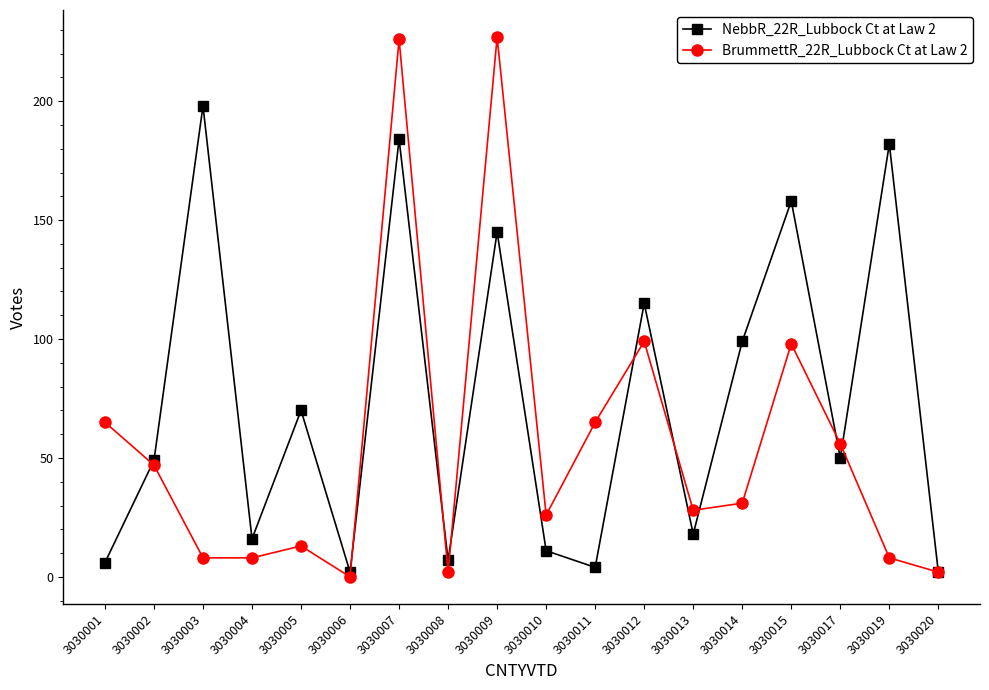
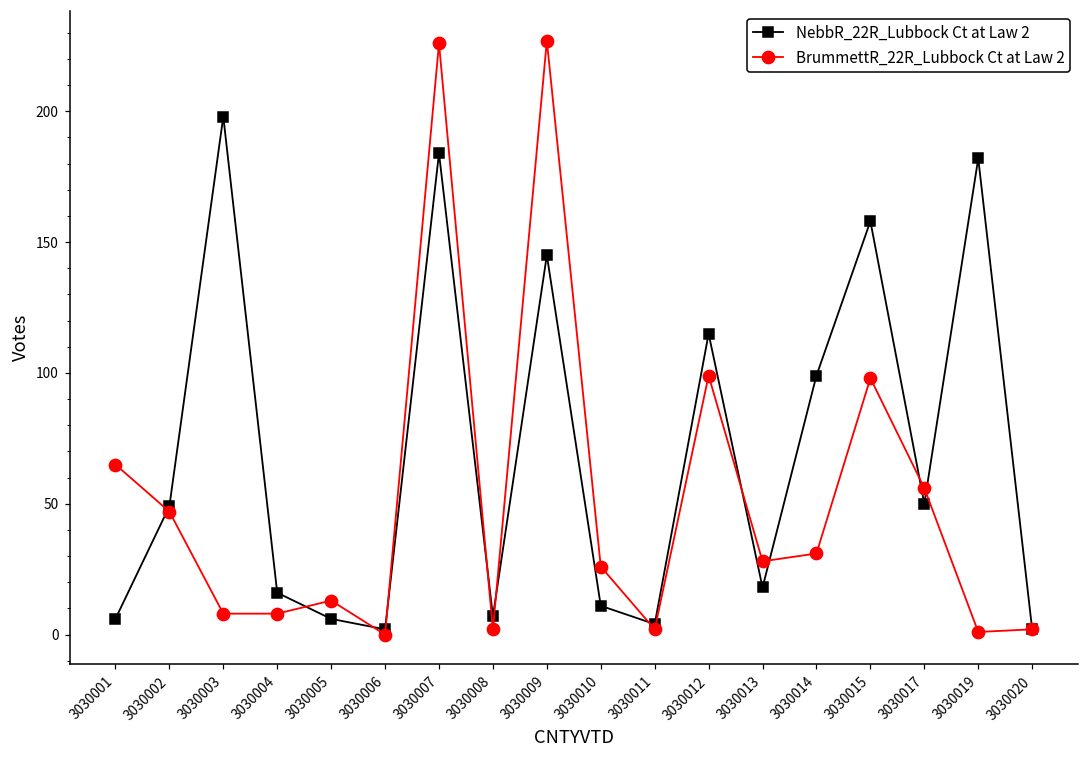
NebbR_22R_Lubbock Ct at Law 2, 3030005: 70 -> 6
BrummettR_22R_Lubbock Ct at Law 2, 3030011: 65 -> 2
BrummettR_22R_Lubbock Ct at Law 2, 3030019: 8 -> 1
